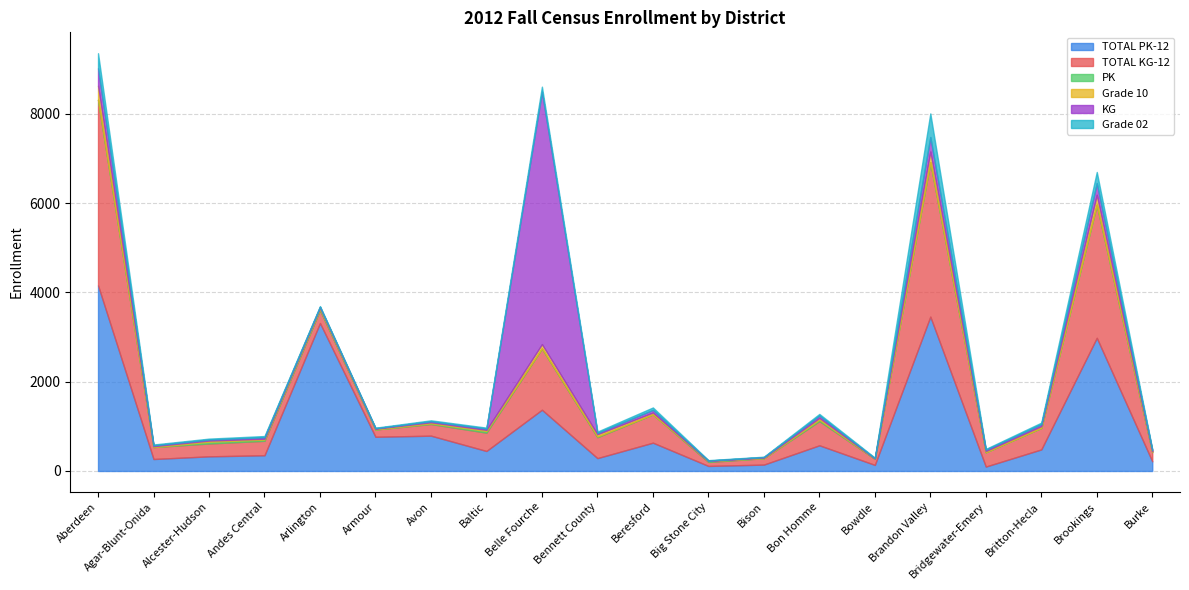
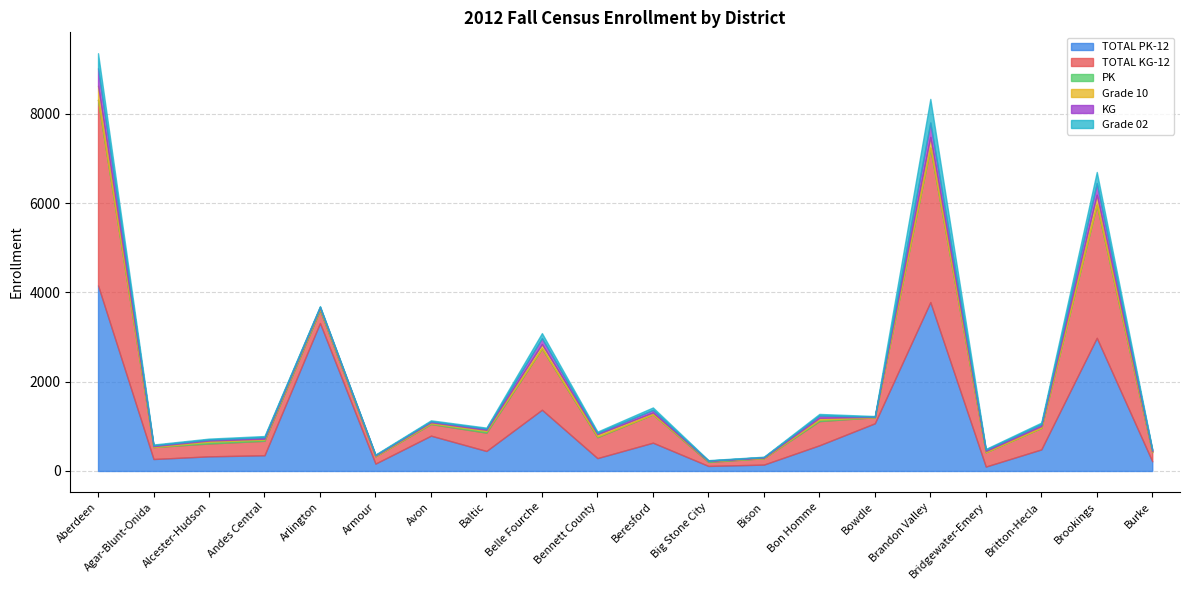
TOTAL PK-12, Armour: 800 -> 200
KG, Belle Fourche: 5700 -> 100
TOTAL PK-12, Bowdle: 100 -> 1100
TOTAL PK-12, Brandon Valley: 3500 -> 3800
